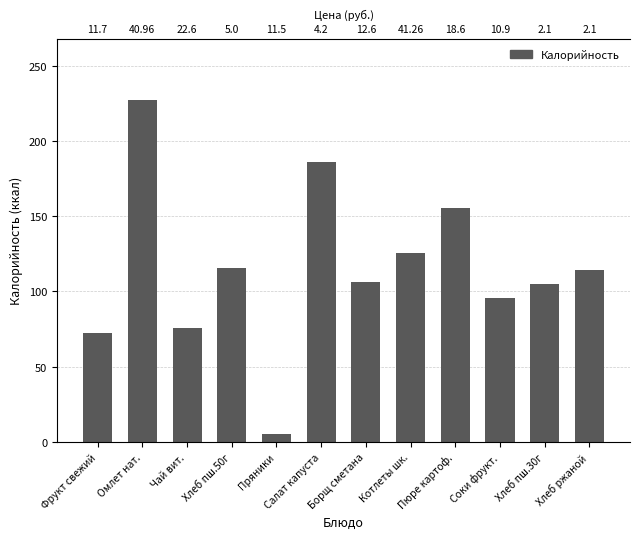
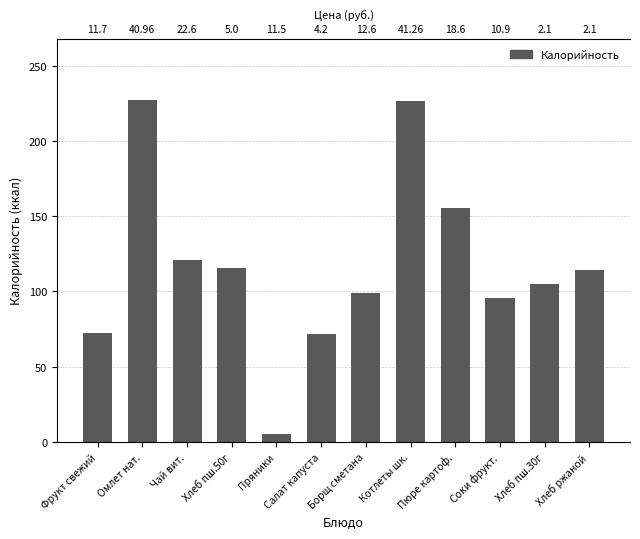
Чай вит.: 76 -> 121
Салат капуста: 186 -> 72
Борщ сметана: 106 -> 99
Котлеты шк.: 126 -> 226
